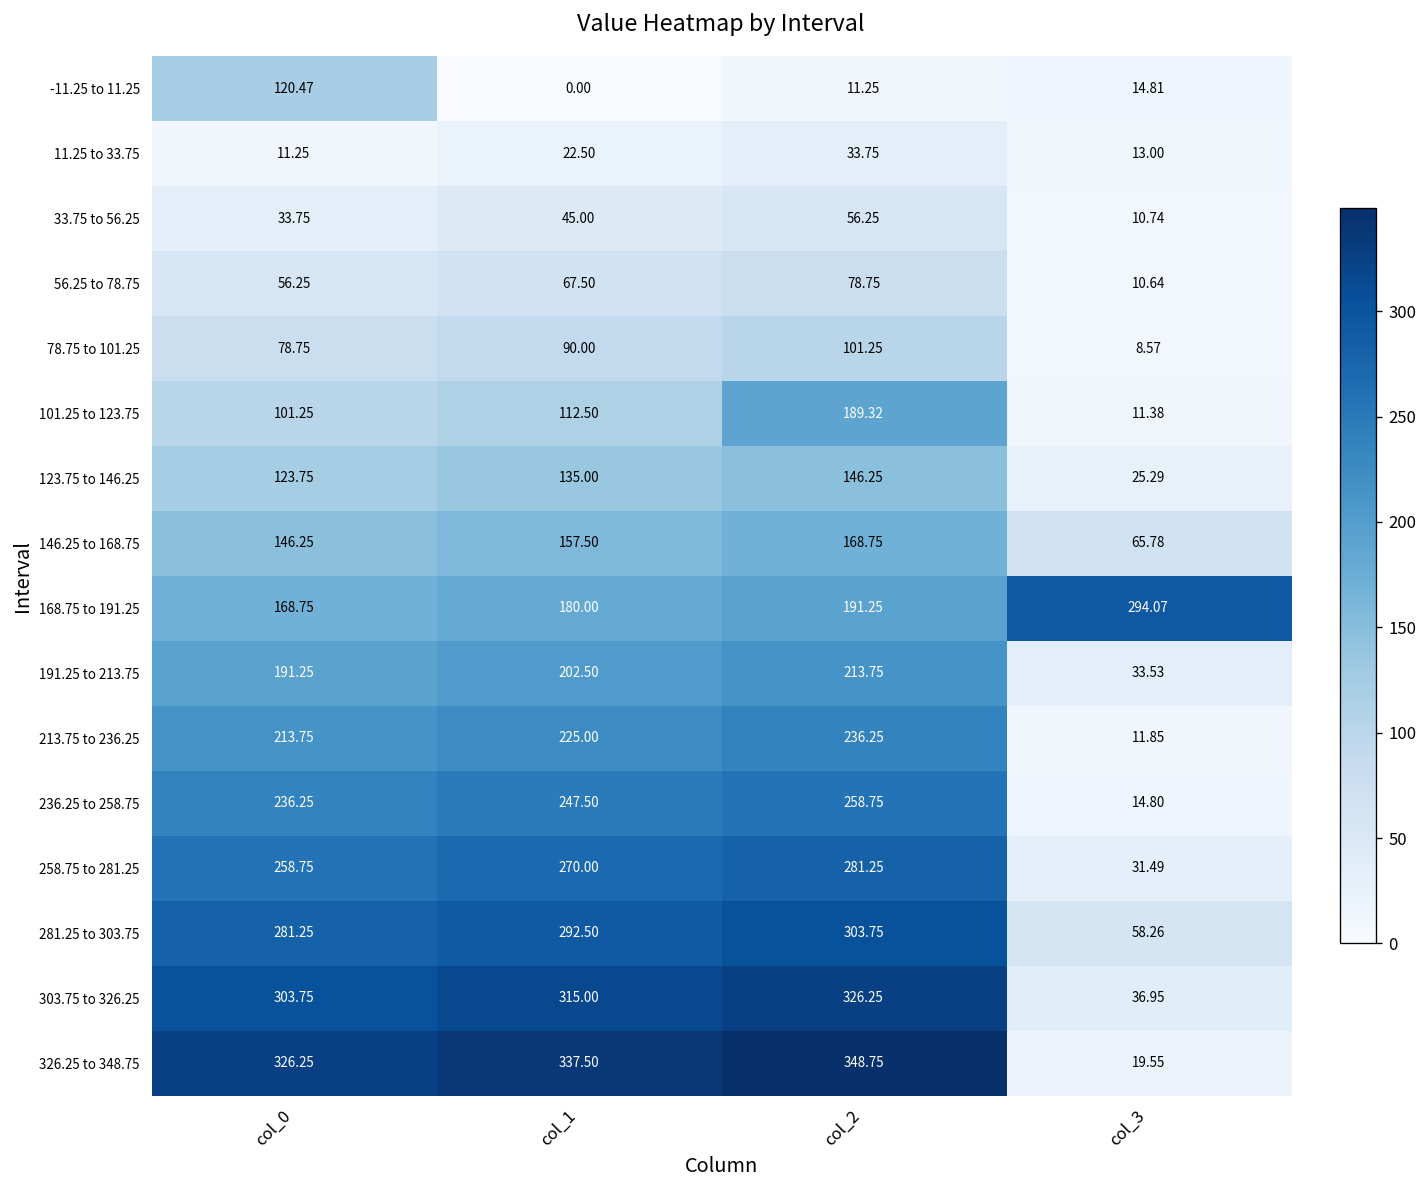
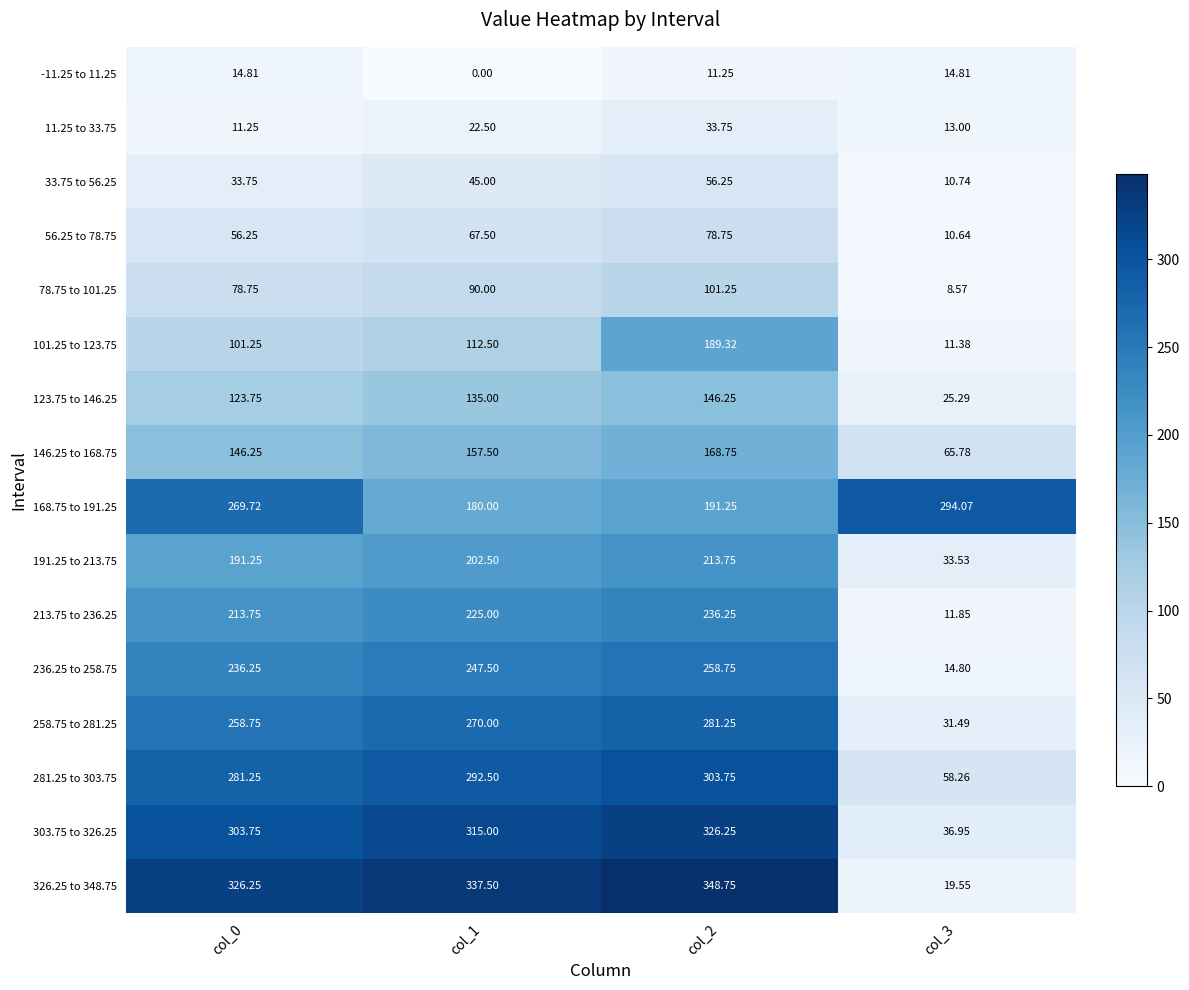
-11.25 to 11.25, col_0: 120.47 -> 14.81
168.75 to 191.25, col_0: 168.75 -> 269.72
